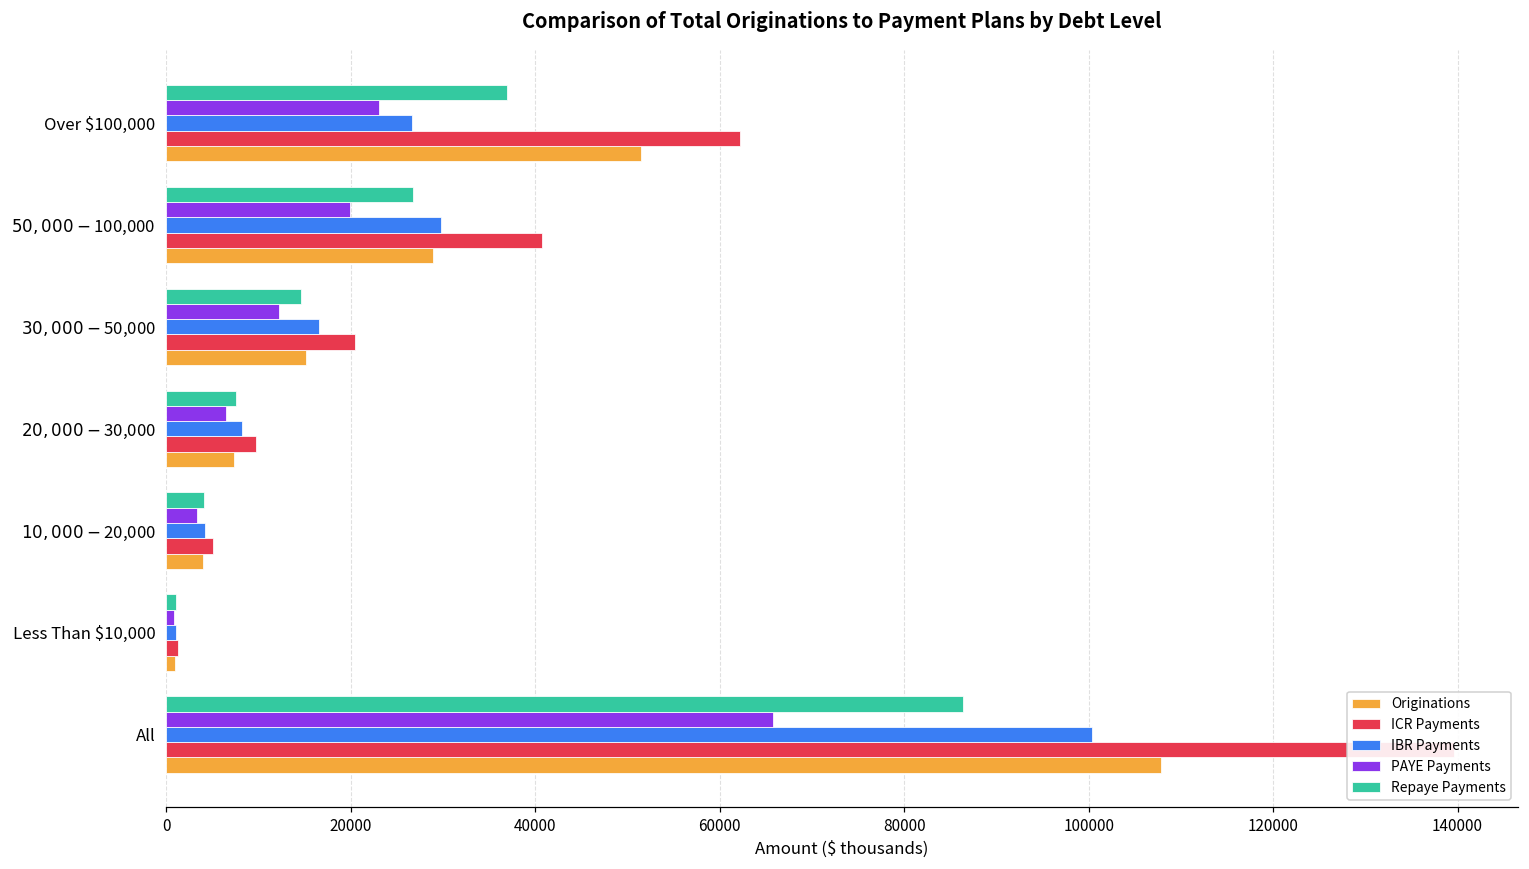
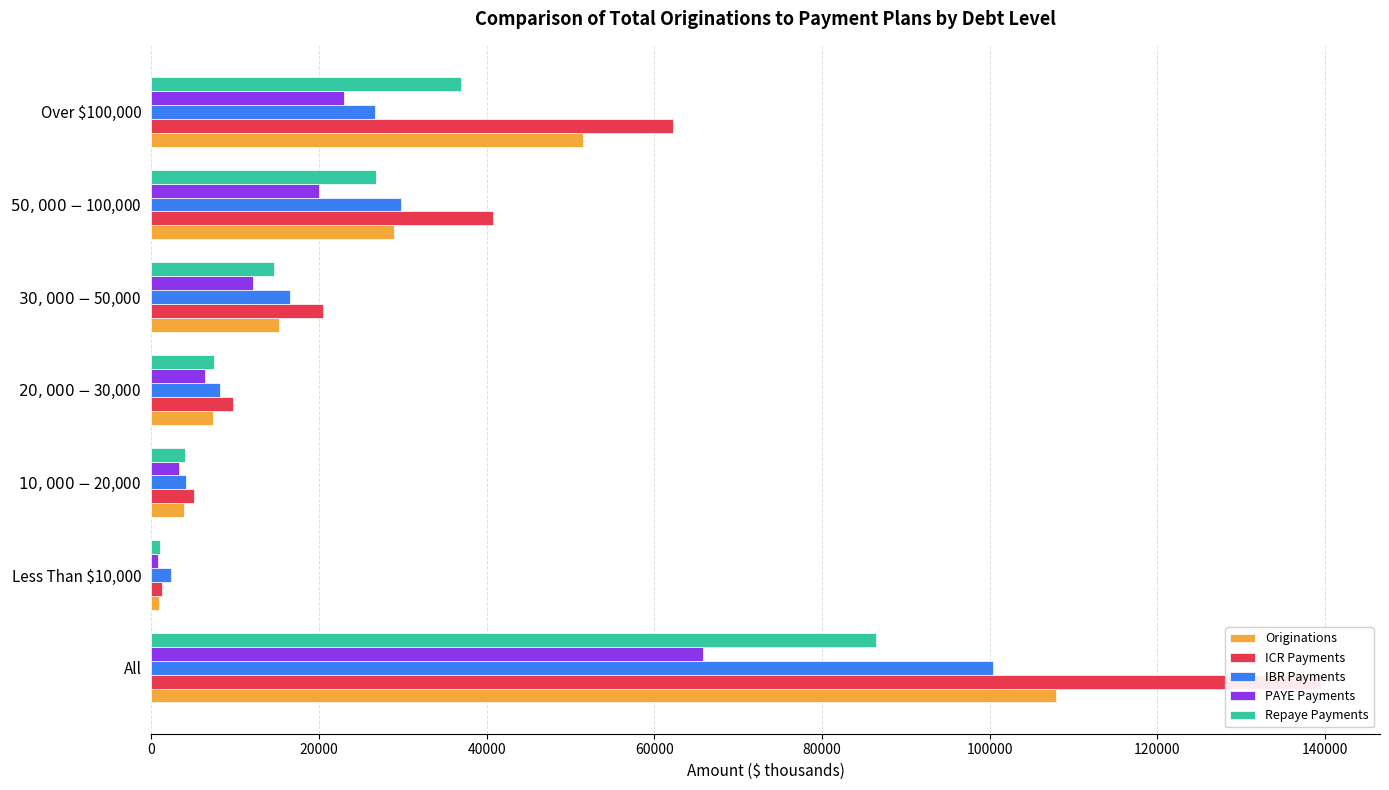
IBR Payments, Less Than $10,000: 1000 -> 2000
